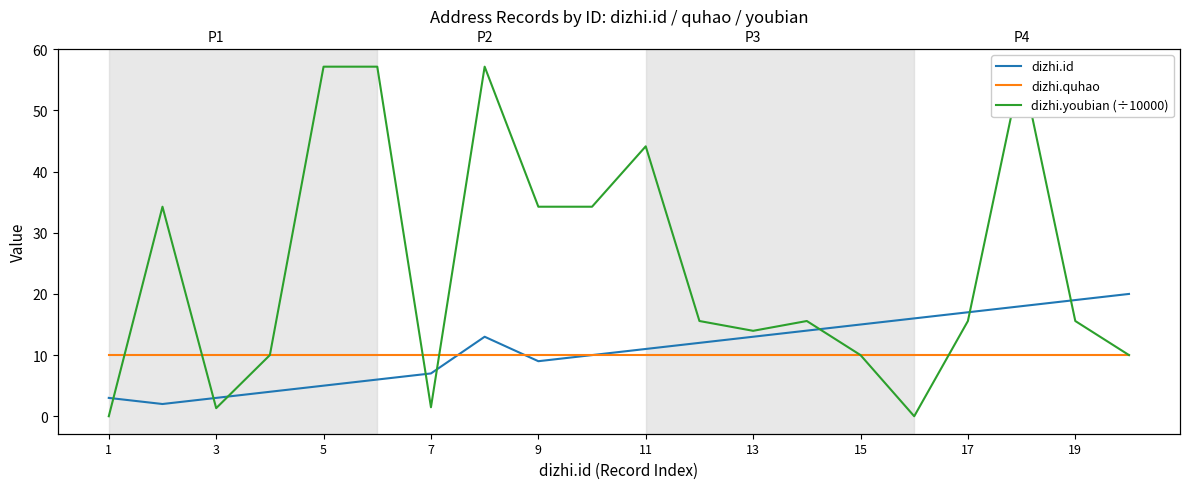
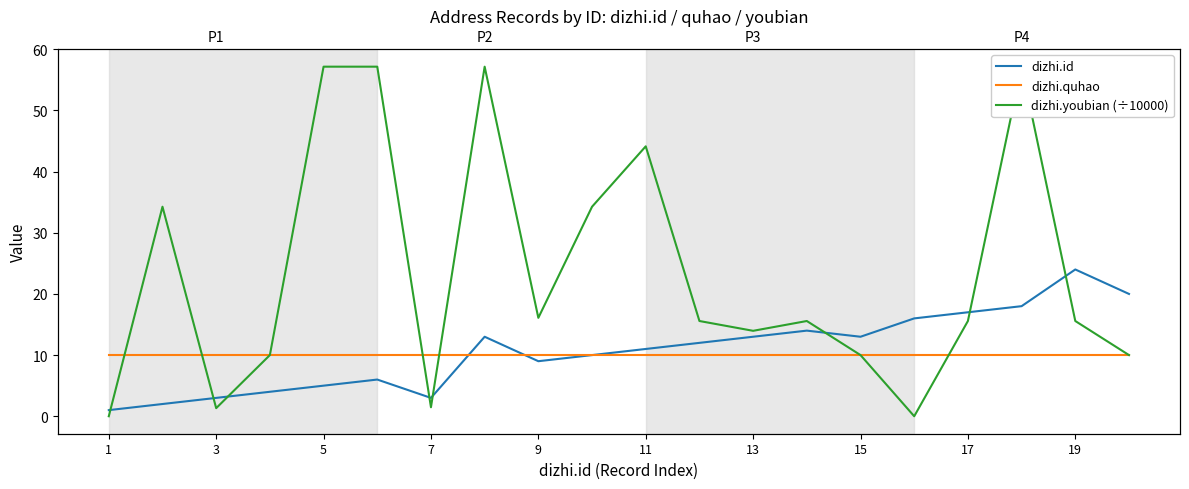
dizhi.id, 1: 3 -> 1
dizhi.id, 7: 7 -> 3
dizhi.youbian (÷10000), 9: 34 -> 16
dizhi.id, 15: 15 -> 13
dizhi.id, 19: 19 -> 24
